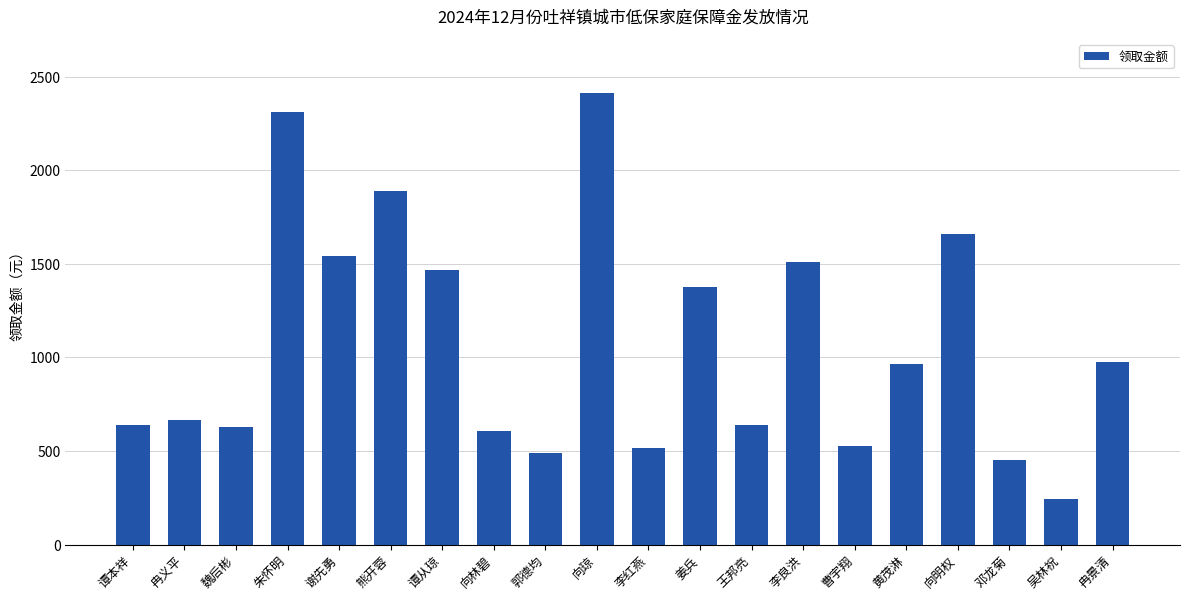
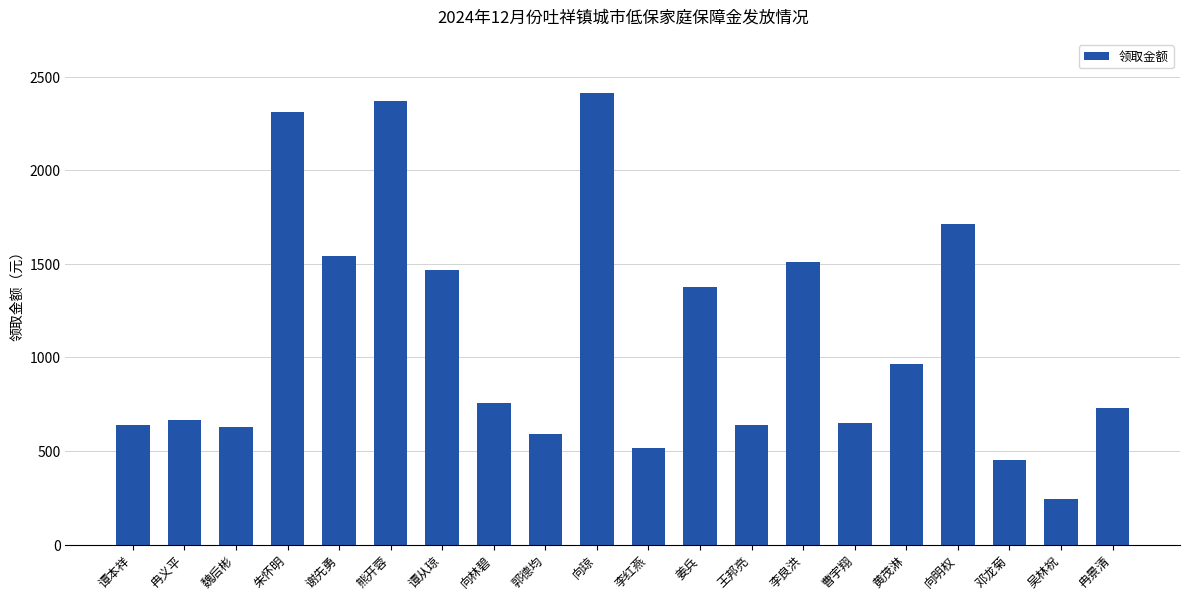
熊开蓉: 1890 -> 2370
向林碧: 610 -> 760
郭德均: 490 -> 590
曹宇翔: 530 -> 650
向明权: 1660 -> 1710
冉景清: 980 -> 730
